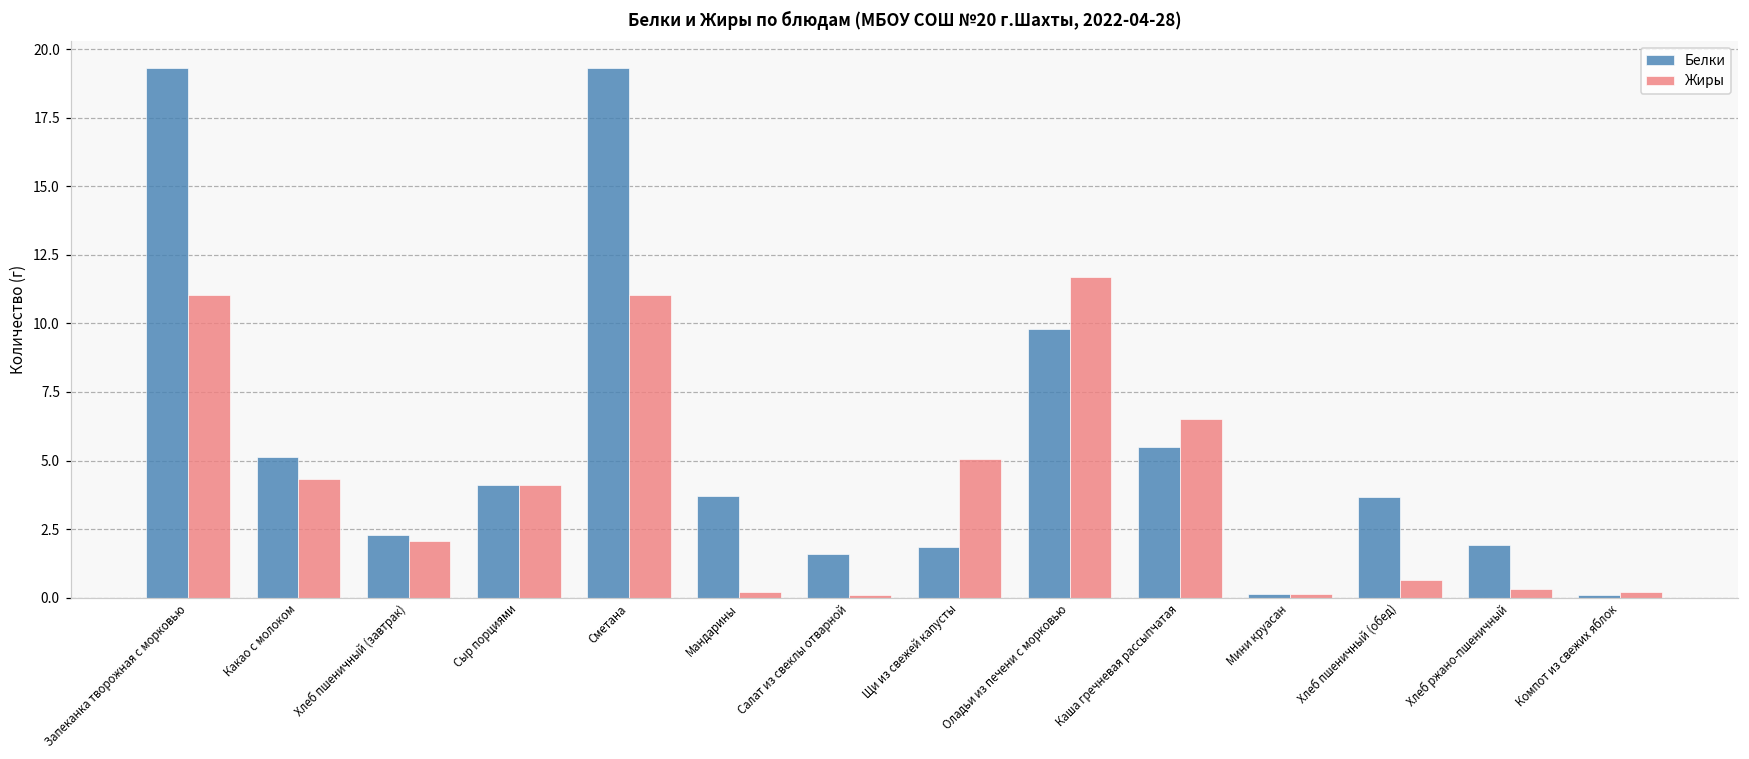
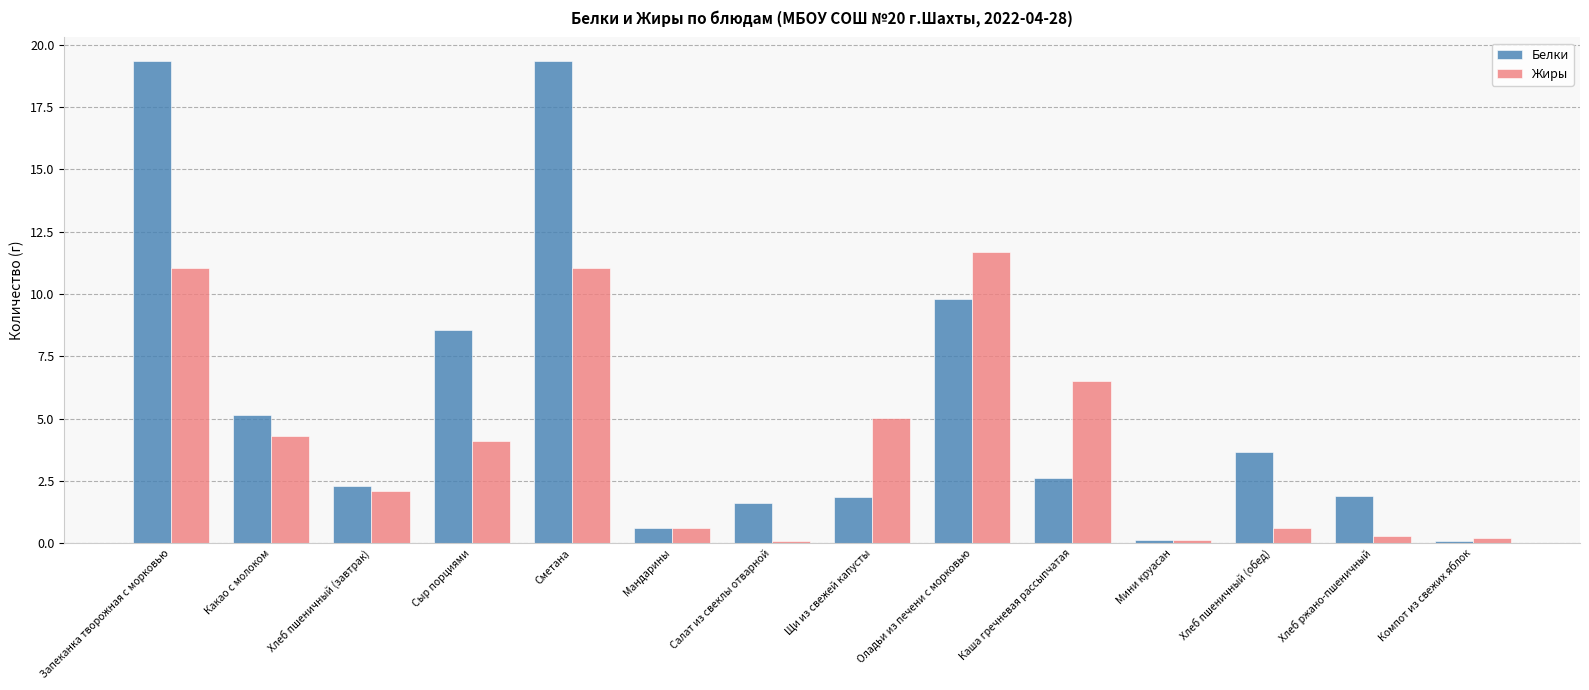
Белки, Сыр порциями: 4.1 -> 8.6
Белки, Мандарины: 3.7 -> 0.6
Жиры, Мандарины: 0.2 -> 0.6
Белки, Каша гречневая рассыпчатая: 5.5 -> 2.6
